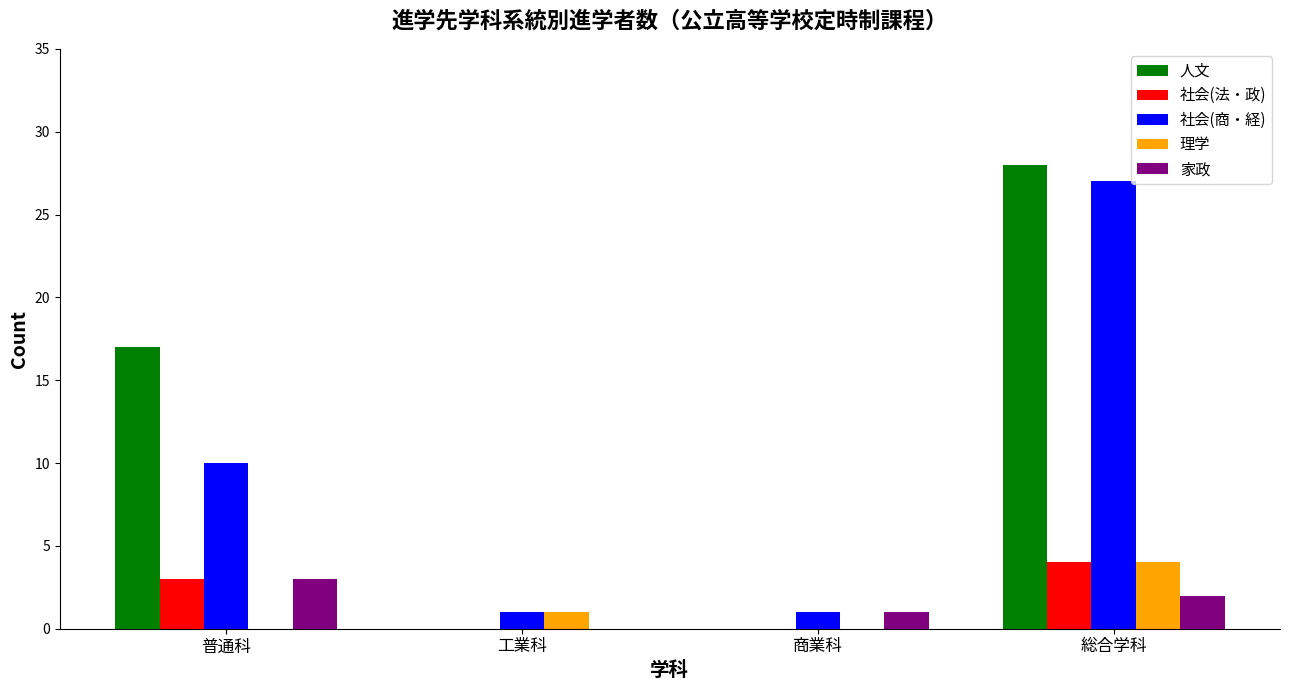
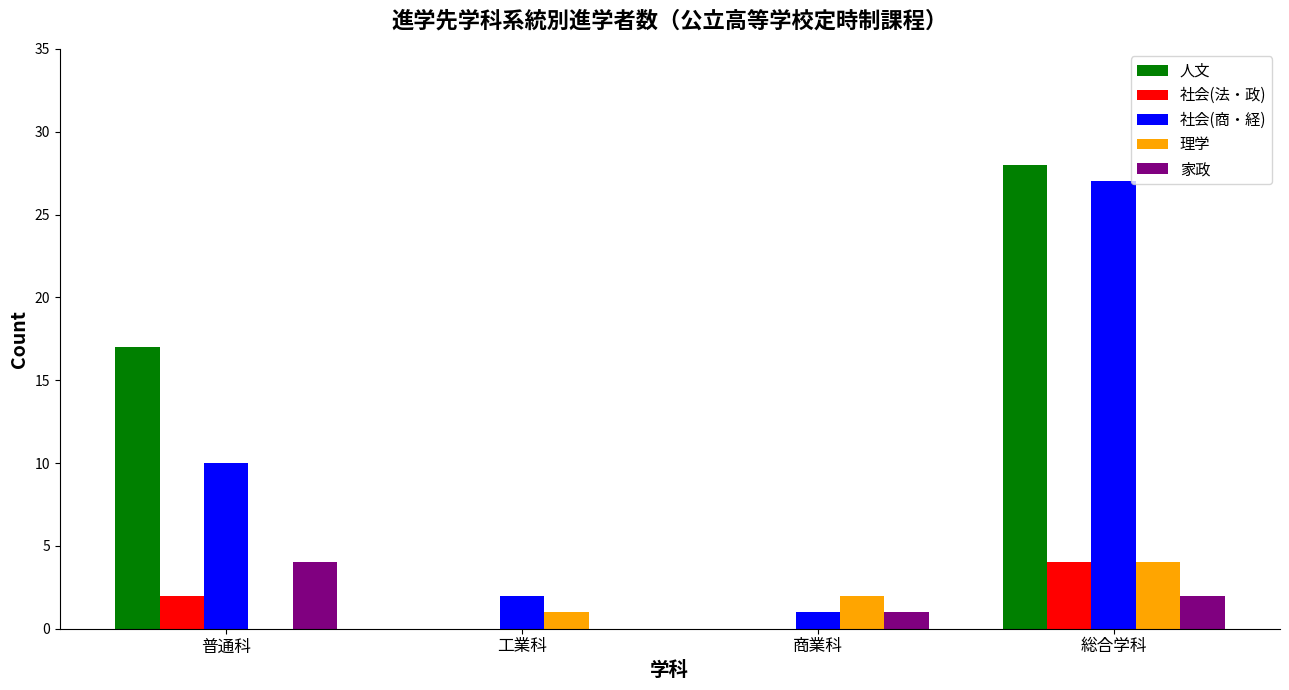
社会(法・政), 普通科: 3 -> 2
家政, 普通科: 3 -> 4
社会(商・経), 工業科: 1 -> 2
理学, 商業科: 0 -> 2
